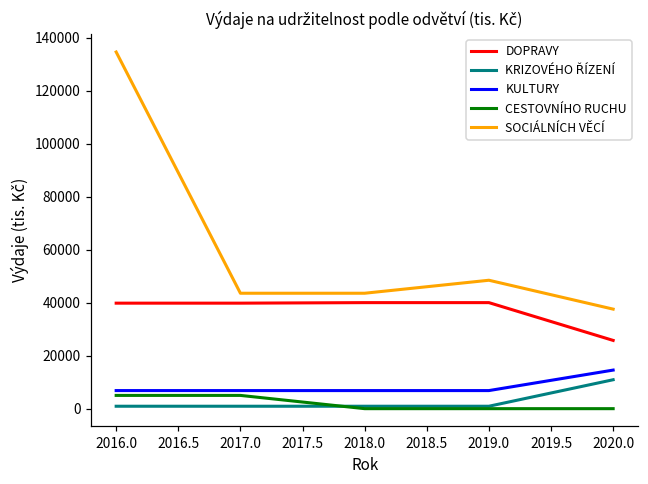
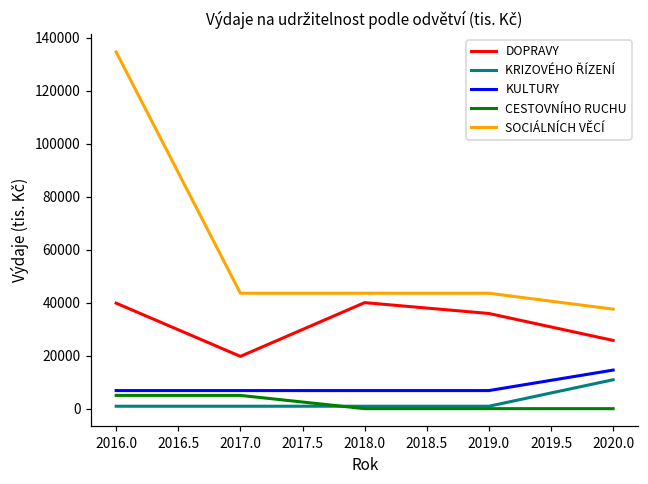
DOPRAVY, 2017.0: 40000 -> 20000
DOPRAVY, 2019.0: 40000 -> 36000
SOCIÁLNÍCH VĚCÍ, 2019.0: 48000 -> 44000
